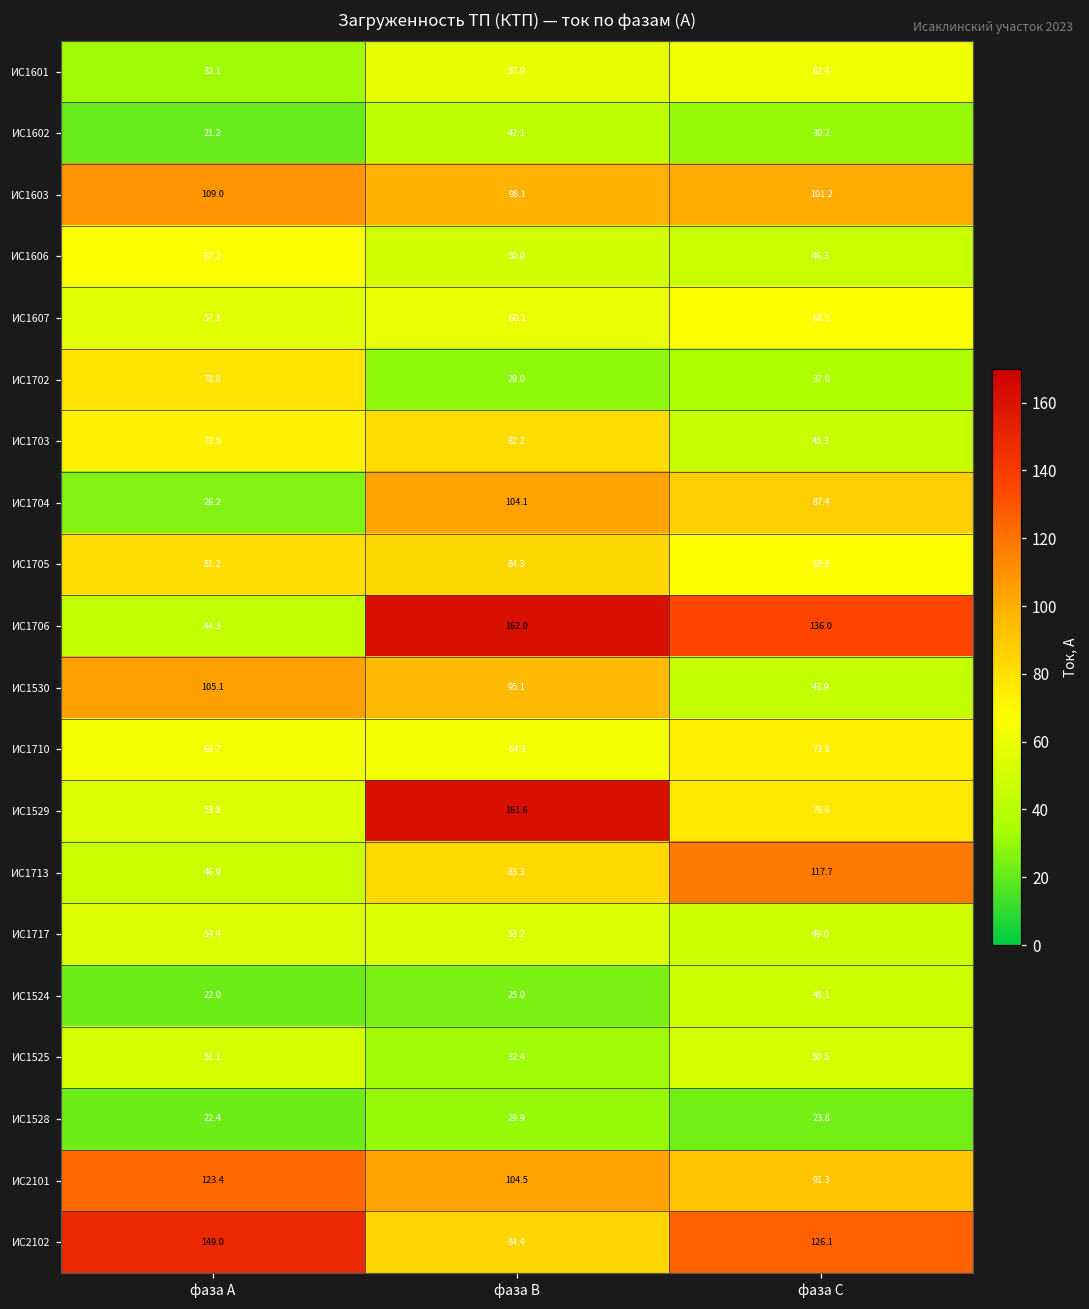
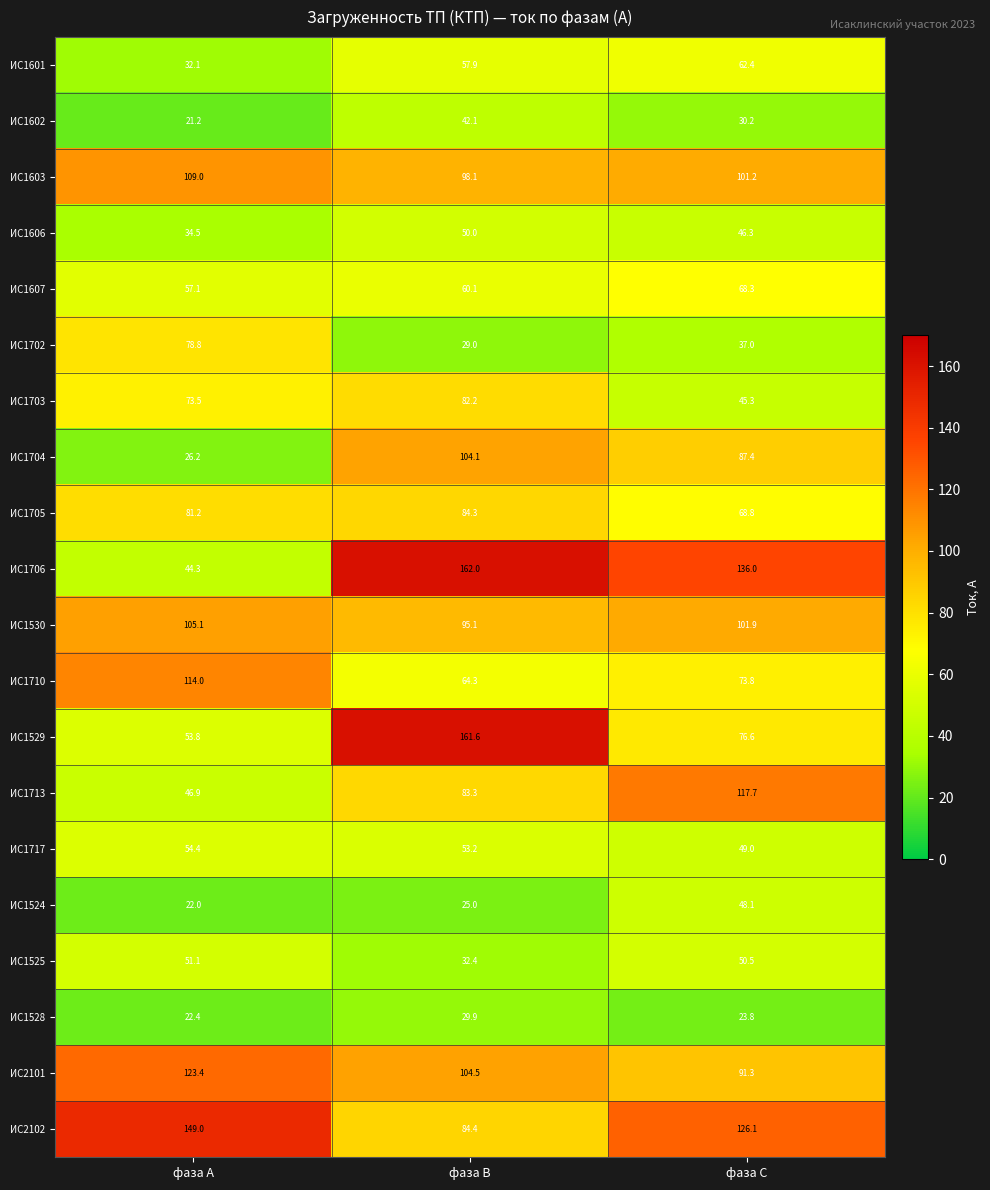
ИС1606, фаза А: 67.2 -> 34.5
ИС1530, фаза С: 43.9 -> 101.9
ИС1710, фаза А: 63.7 -> 114.0
